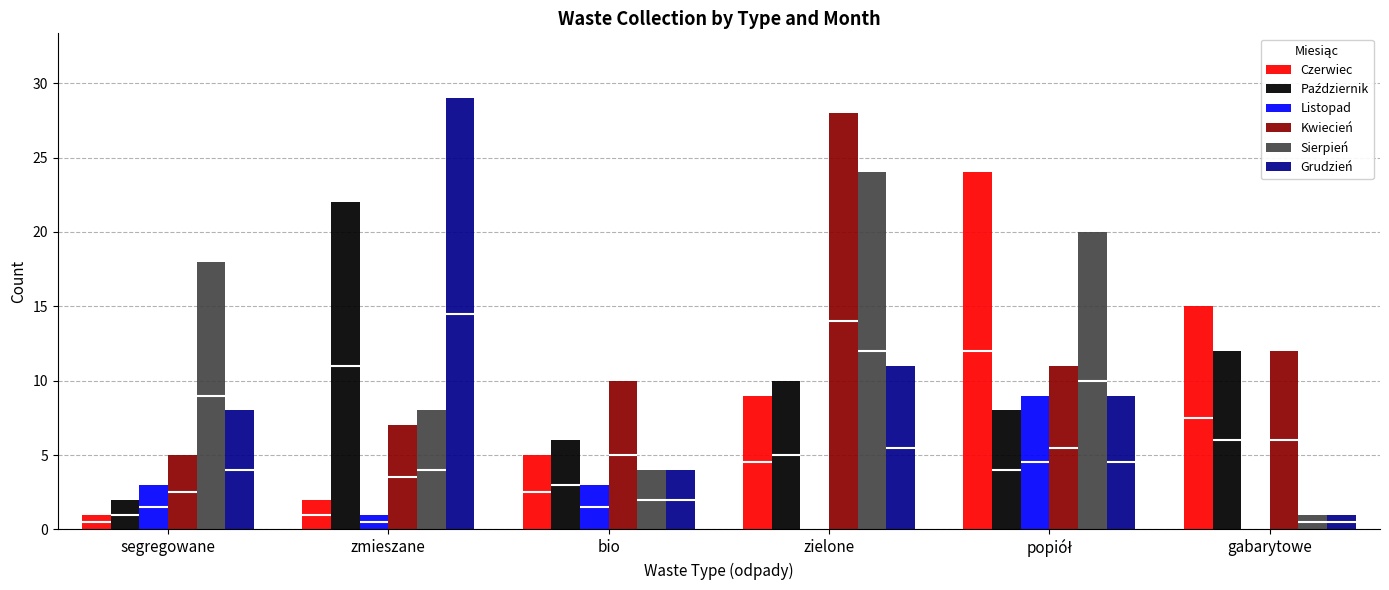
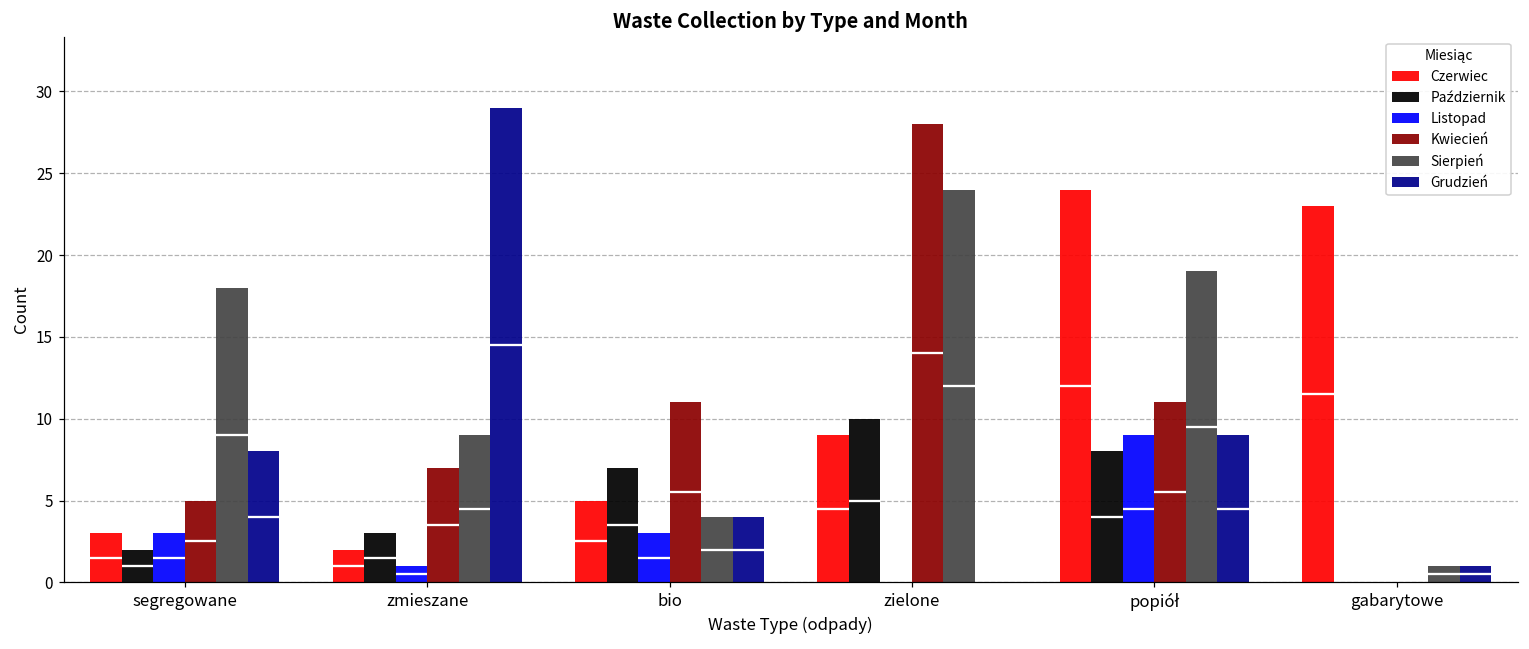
Czerwiec, segregowane: 1 -> 3
Październik, zmieszane: 22 -> 3
Sierpień, zmieszane: 8 -> 9
Październik, bio: 6 -> 7
Kwiecień, bio: 10 -> 11
Grudzień, zielone: 11 -> 0
Sierpień, popiół: 20 -> 19
Czerwiec, gabarytowe: 15 -> 23
Październik, gabarytowe: 12 -> 0
Kwiecień, gabarytowe: 12 -> 0
